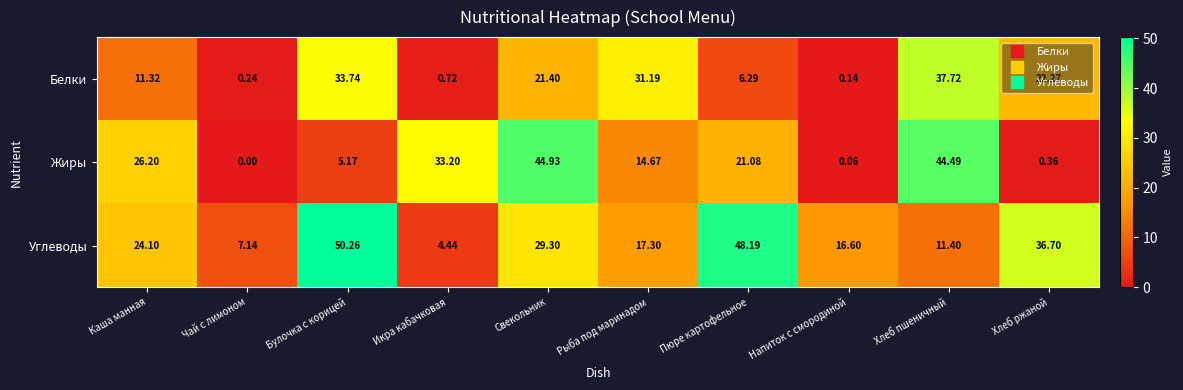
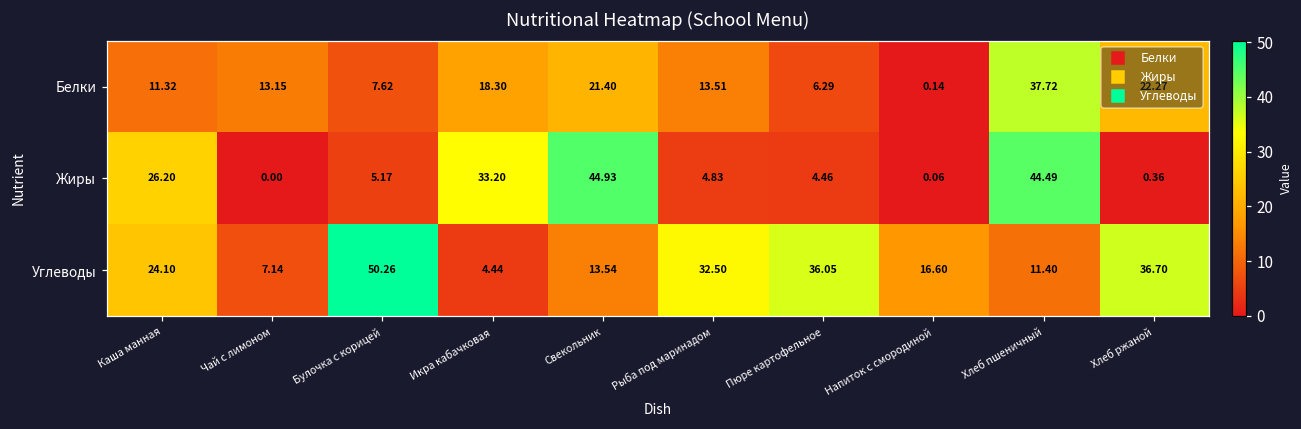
Белки, Чай с лимоном: 0.24 -> 13.15
Белки, Булочка с корицей: 33.74 -> 7.62
Белки, Икра кабачковая: 0.72 -> 18.30
Белки, Рыба под маринадом: 31.19 -> 13.51
Жиры, Рыба под маринадом: 14.67 -> 4.83
Жиры, Пюре картофельное: 21.08 -> 4.46
Углеводы, Свекольник: 29.30 -> 13.54
Углеводы, Рыба под маринадом: 17.30 -> 32.50
Углеводы, Пюре картофельное: 48.19 -> 36.05
